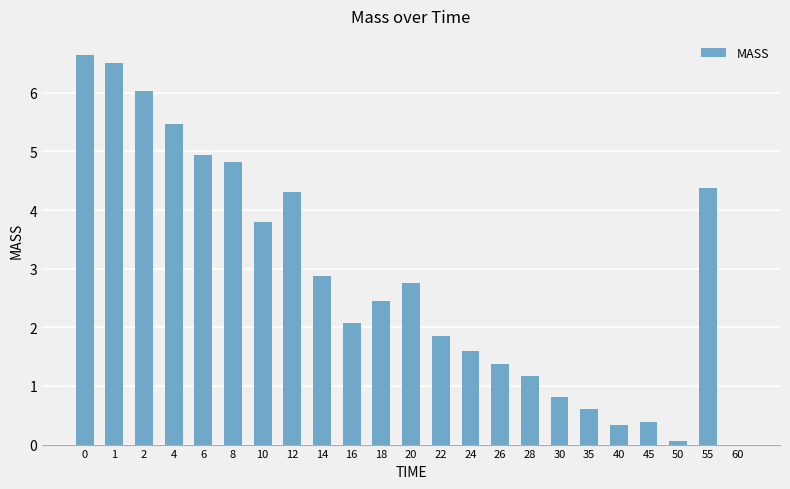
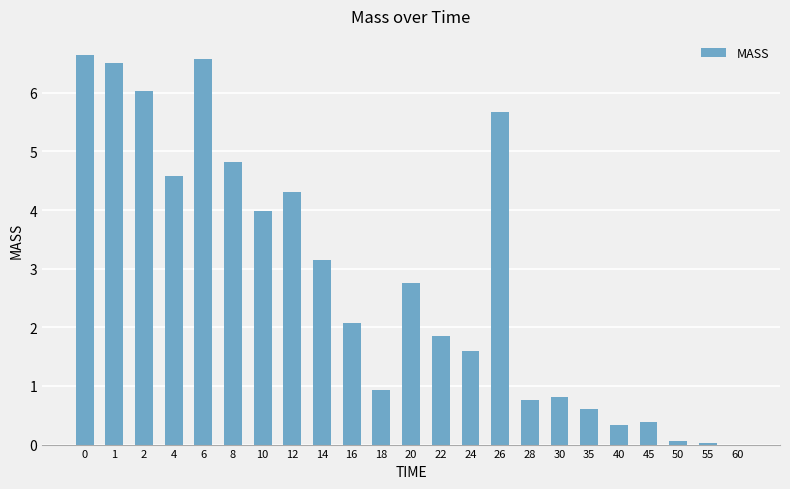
4: 5.5 -> 4.6
6: 4.9 -> 6.6
10: 3.8 -> 4.0
14: 2.9 -> 3.2
18: 2.5 -> 0.9
26: 1.4 -> 5.7
28: 1.2 -> 0.8
55: 4.4 -> 0.0
